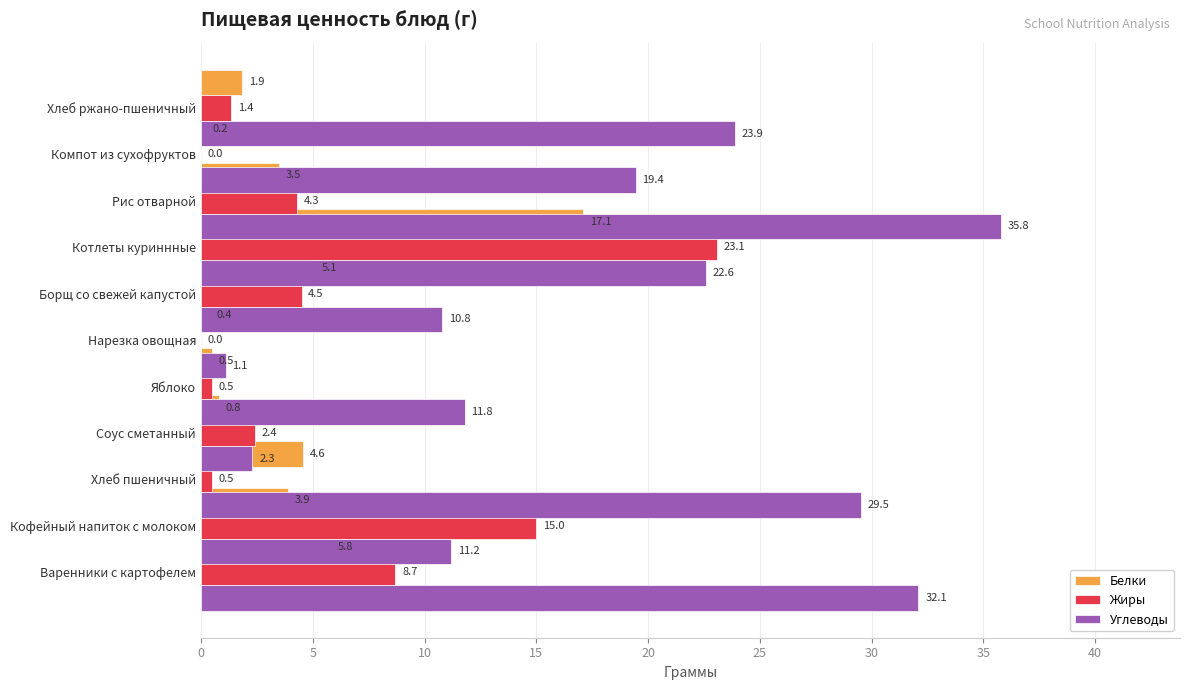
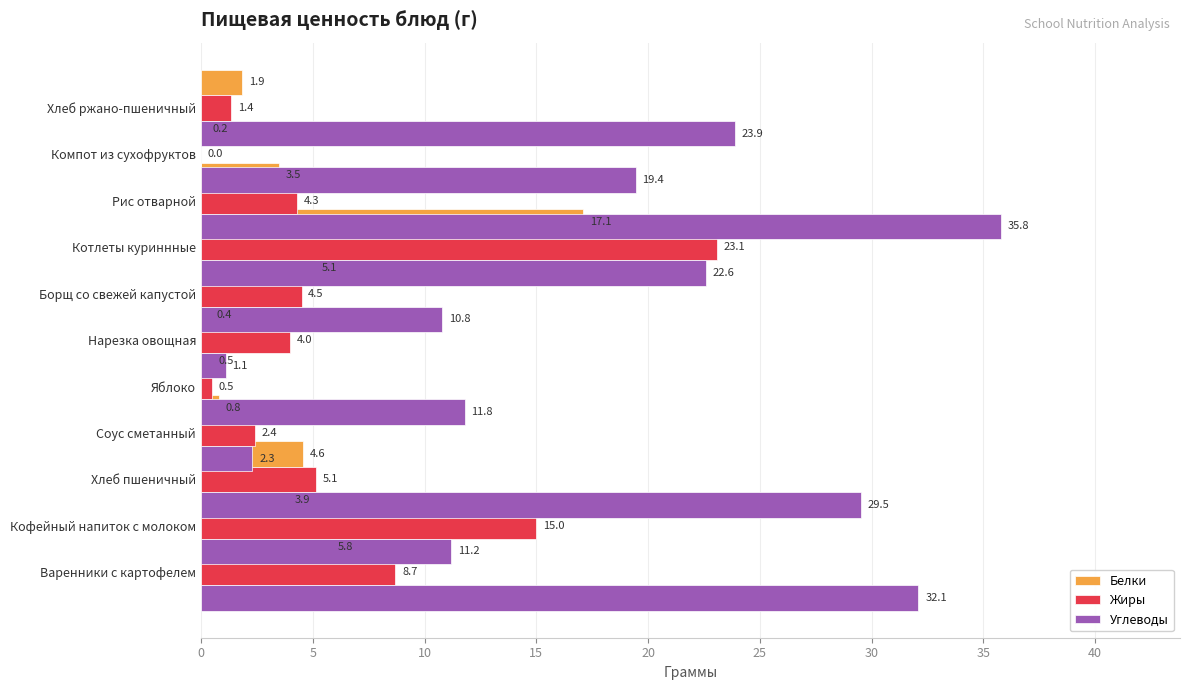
Жиры, Нарезка овощная: 0.0 -> 4.0
Жиры, Хлеб пшеничный: 0.5 -> 5.1
